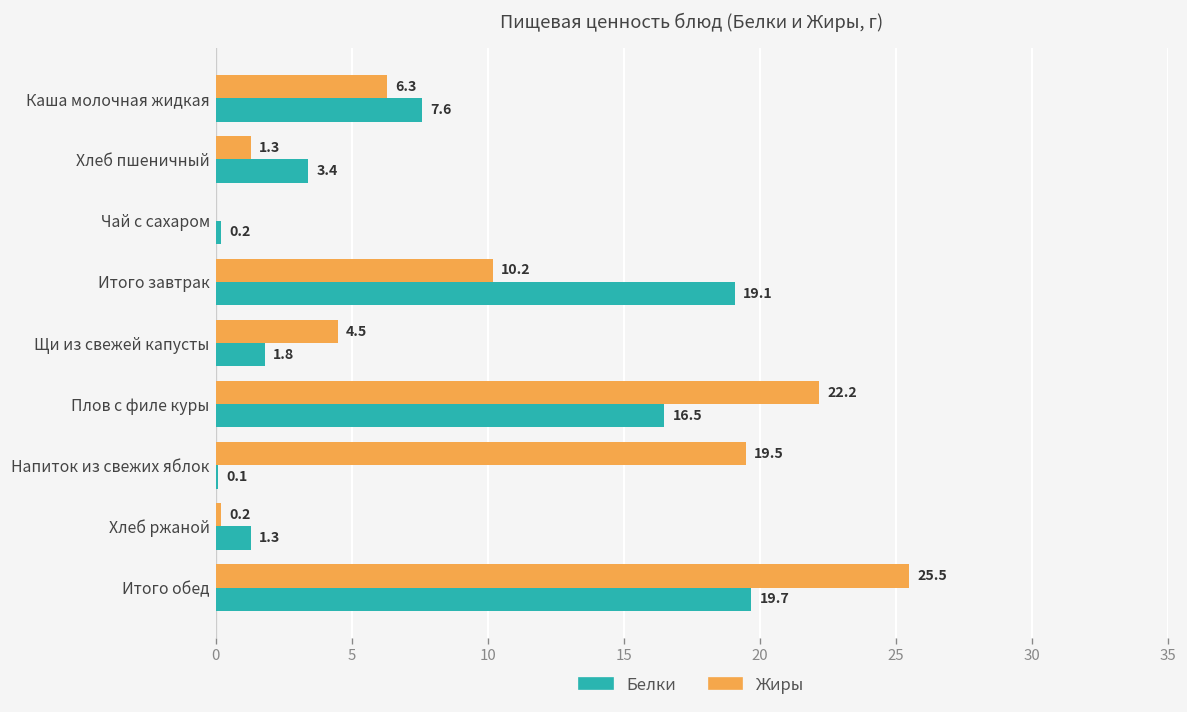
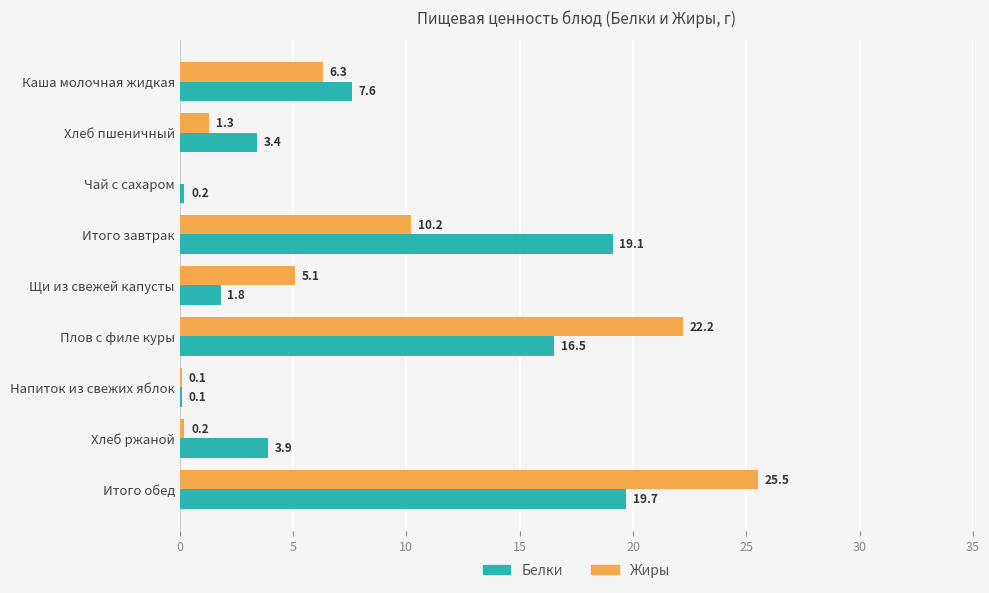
Жиры, Щи из свежей капусты: 4.5 -> 5.1
Жиры, Напиток из свежих яблок: 19.5 -> 0.1
Белки, Хлеб ржаной: 1.3 -> 3.9
